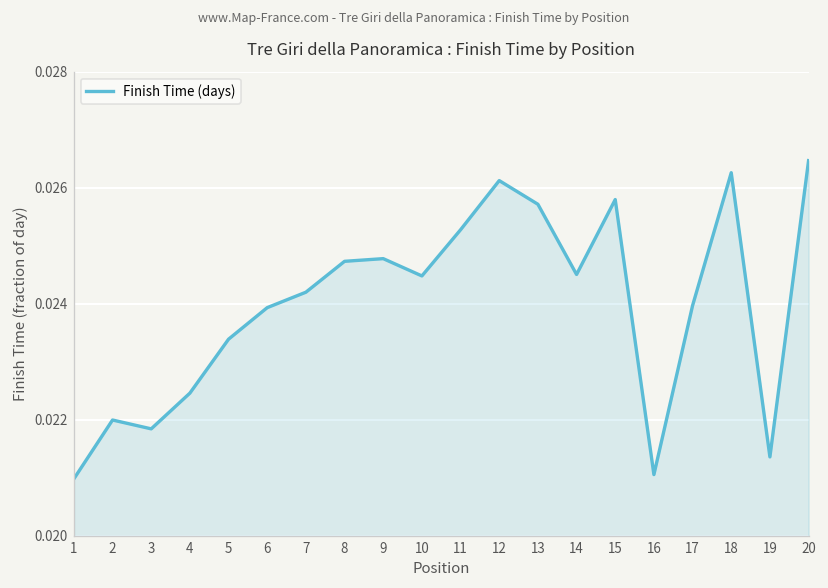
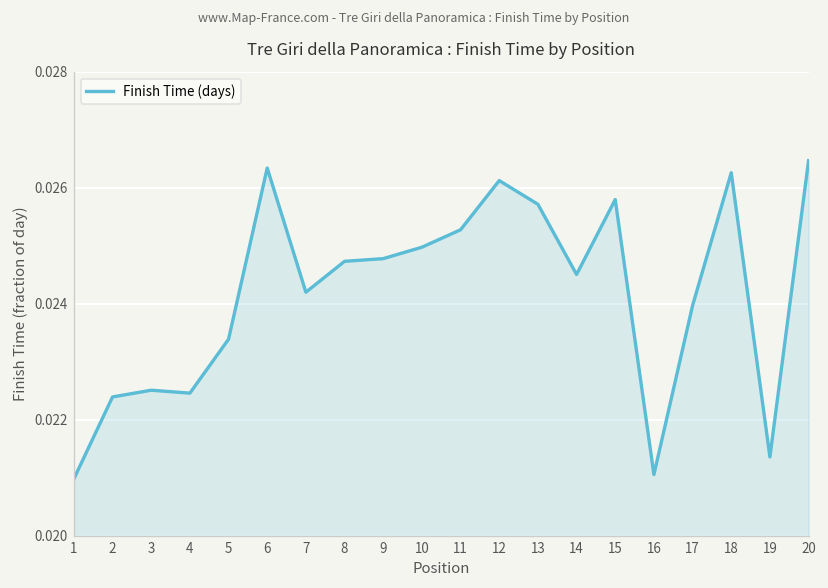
2: 0.0220 -> 0.0224
3: 0.0218 -> 0.0225
6: 0.0239 -> 0.0263
10: 0.0245 -> 0.0250
